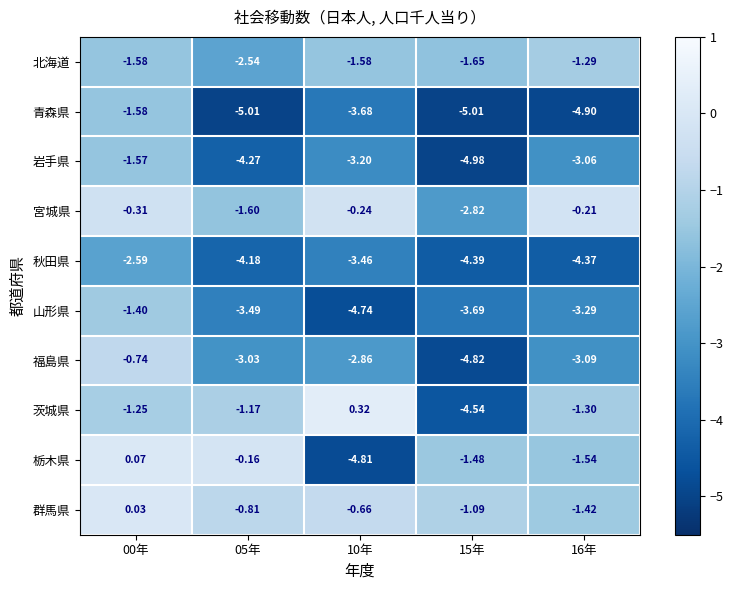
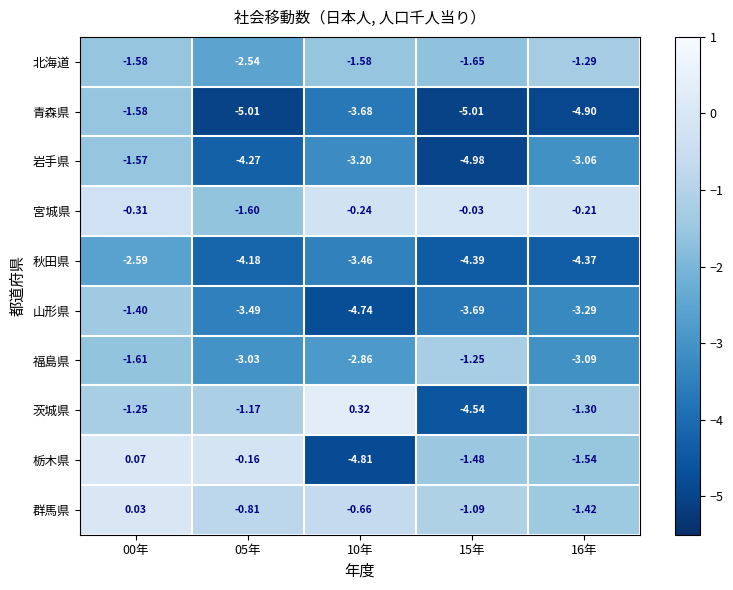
宮城県, 15年: -2.82 -> -0.03
福島県, 00年: -0.74 -> -1.61
福島県, 15年: -4.82 -> -1.25
